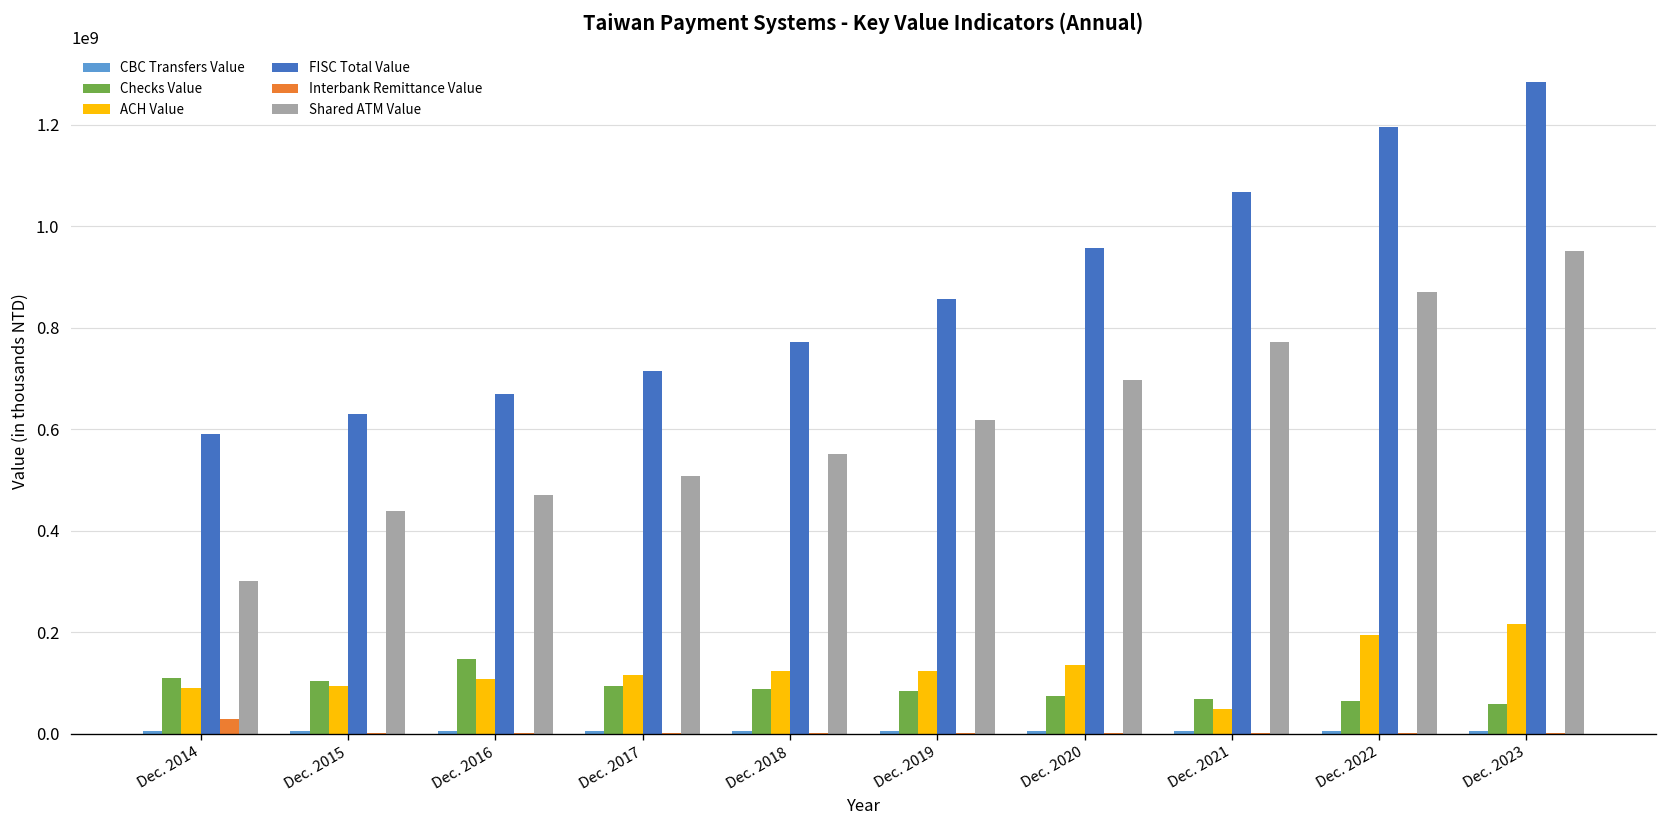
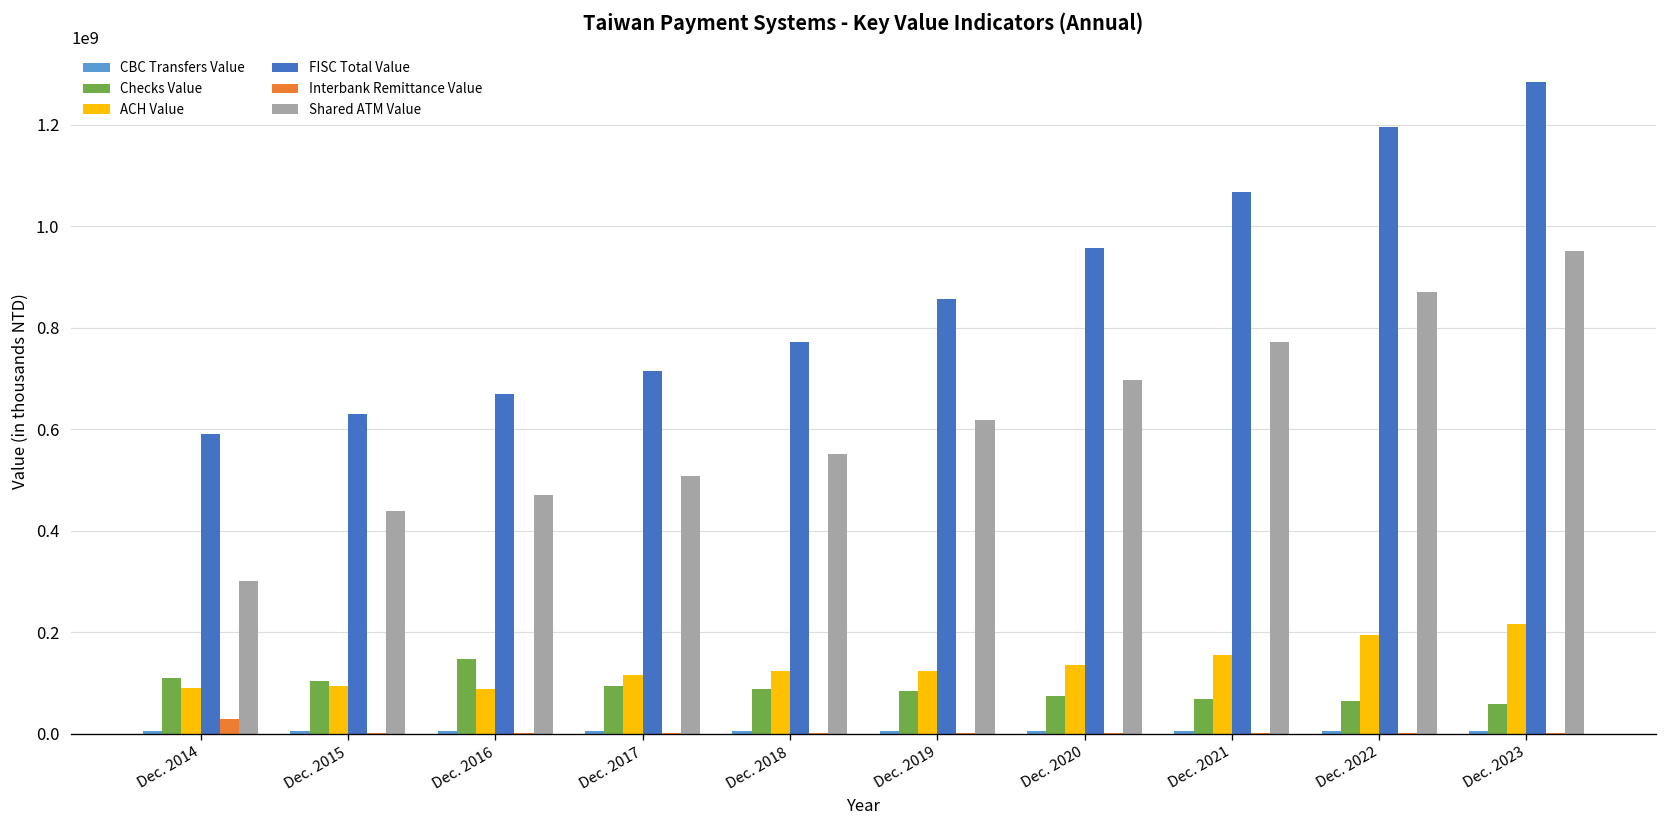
ACH Value, Dec. 2016: 110000000 -> 90000000
ACH Value, Dec. 2021: 50000000 -> 160000000
